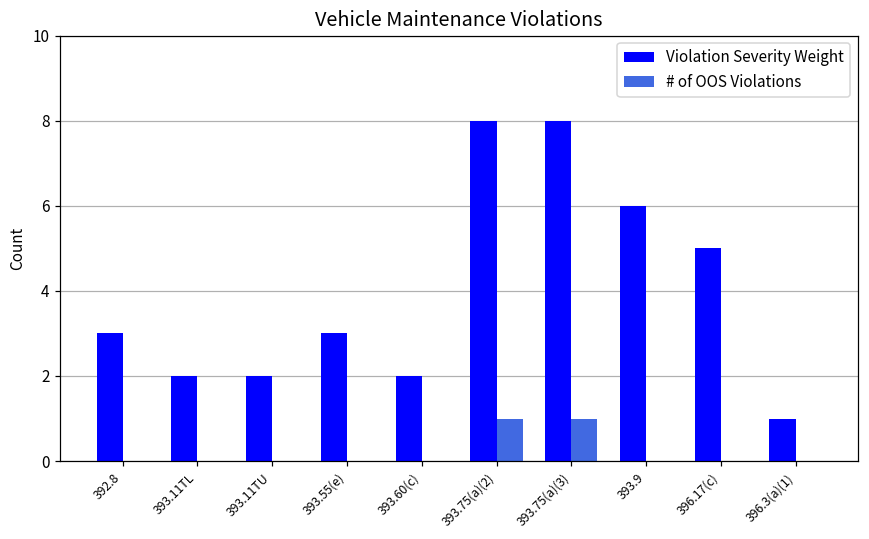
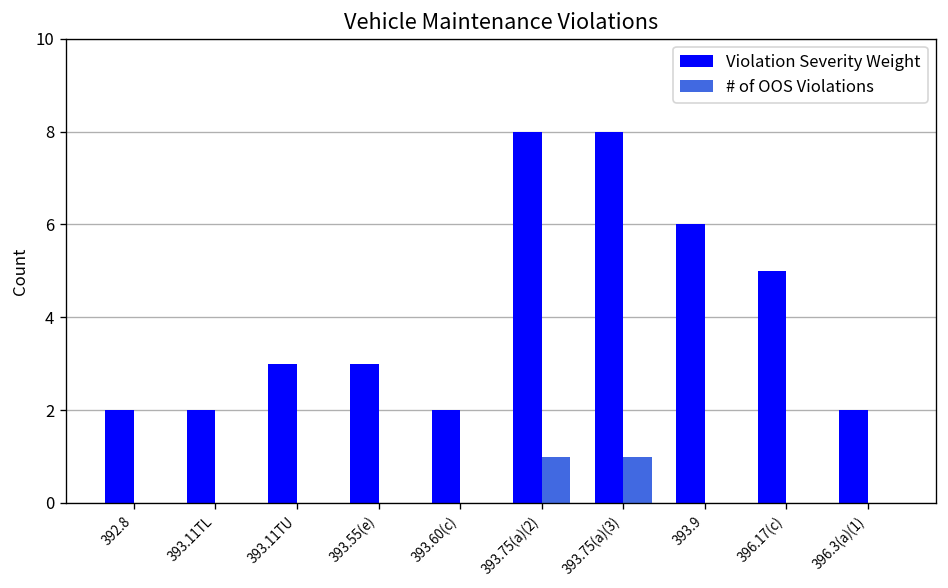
Violation Severity Weight, 392.8: 3 -> 2
Violation Severity Weight, 393.11TU: 2 -> 3
Violation Severity Weight, 396.3(a)(1): 1 -> 2
